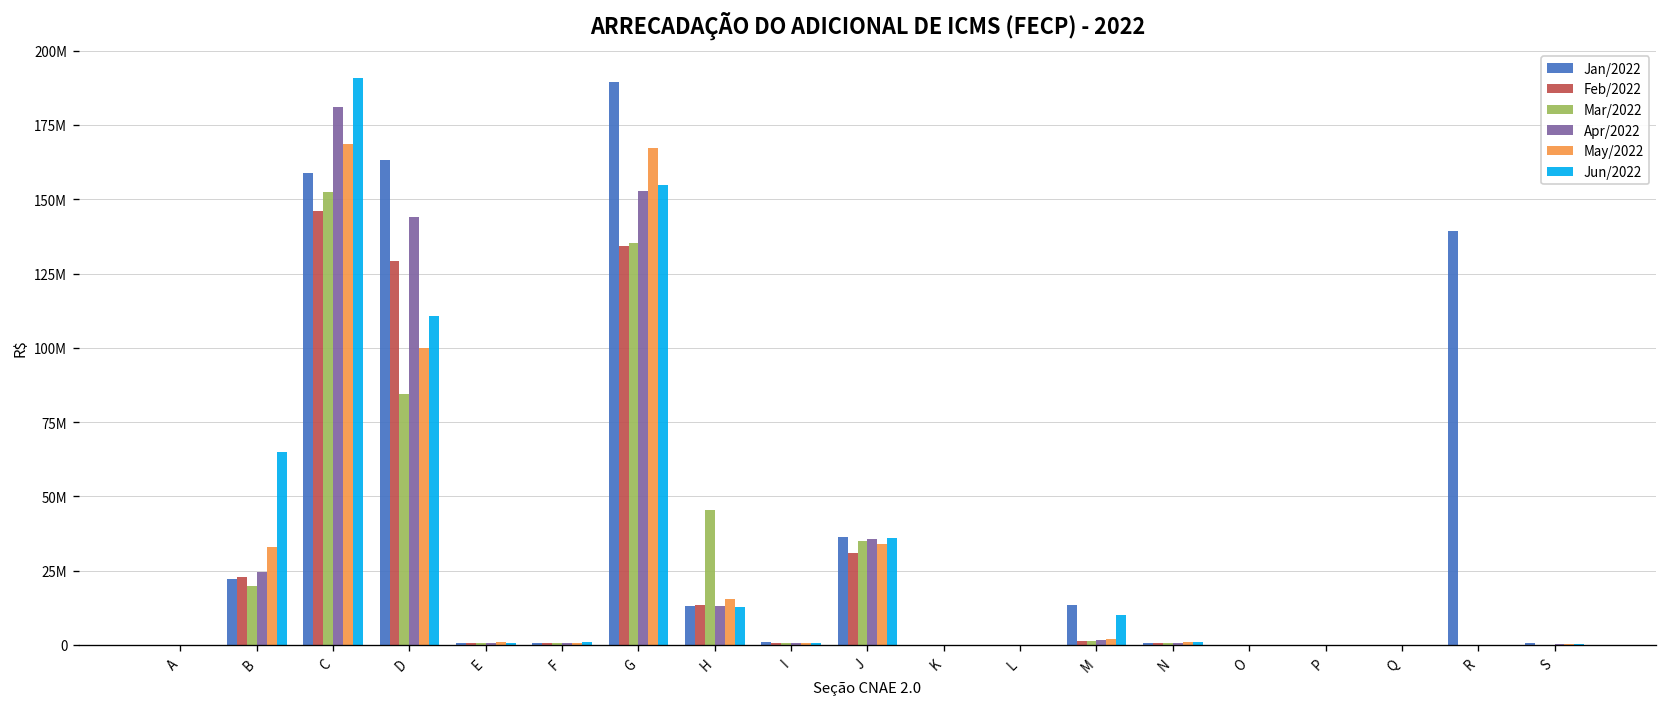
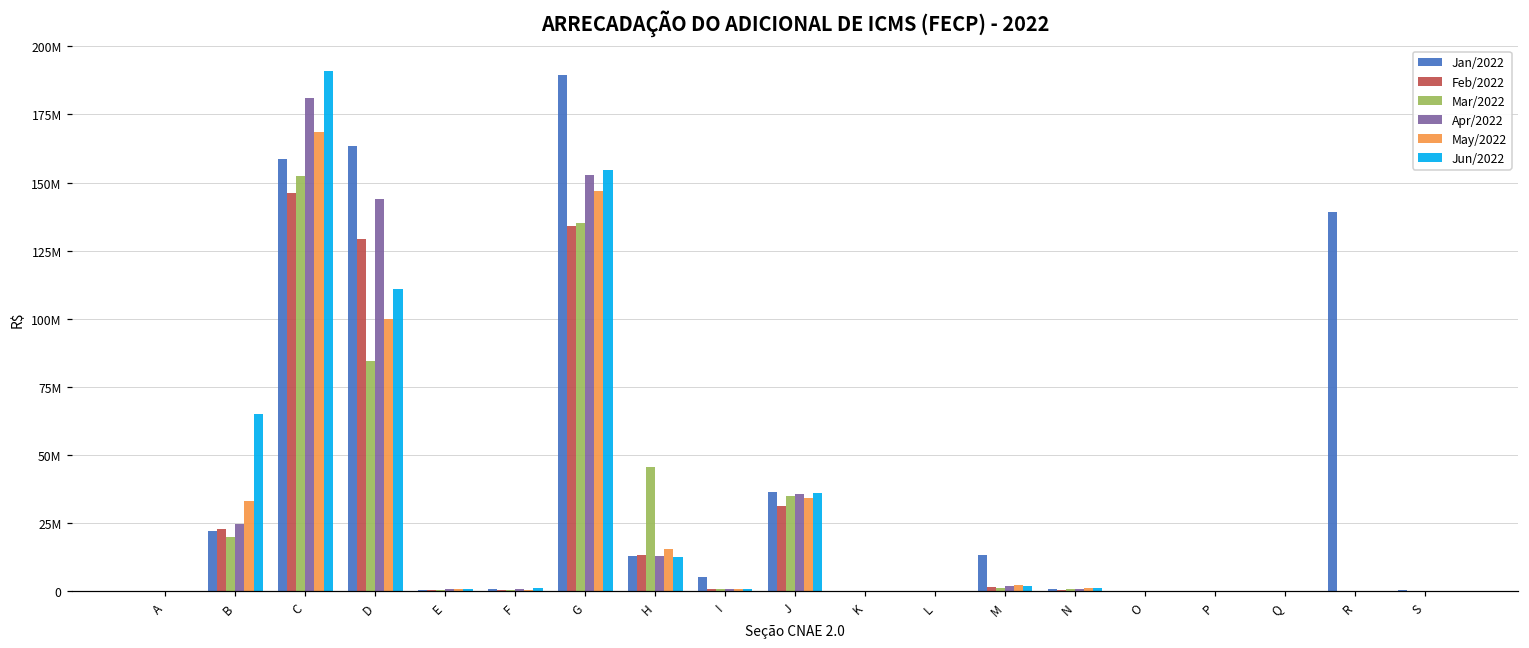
May/2022, G: 167000000 -> 147000000
Jan/2022, I: 1000000 -> 5000000
Jun/2022, M: 10000000 -> 2000000
